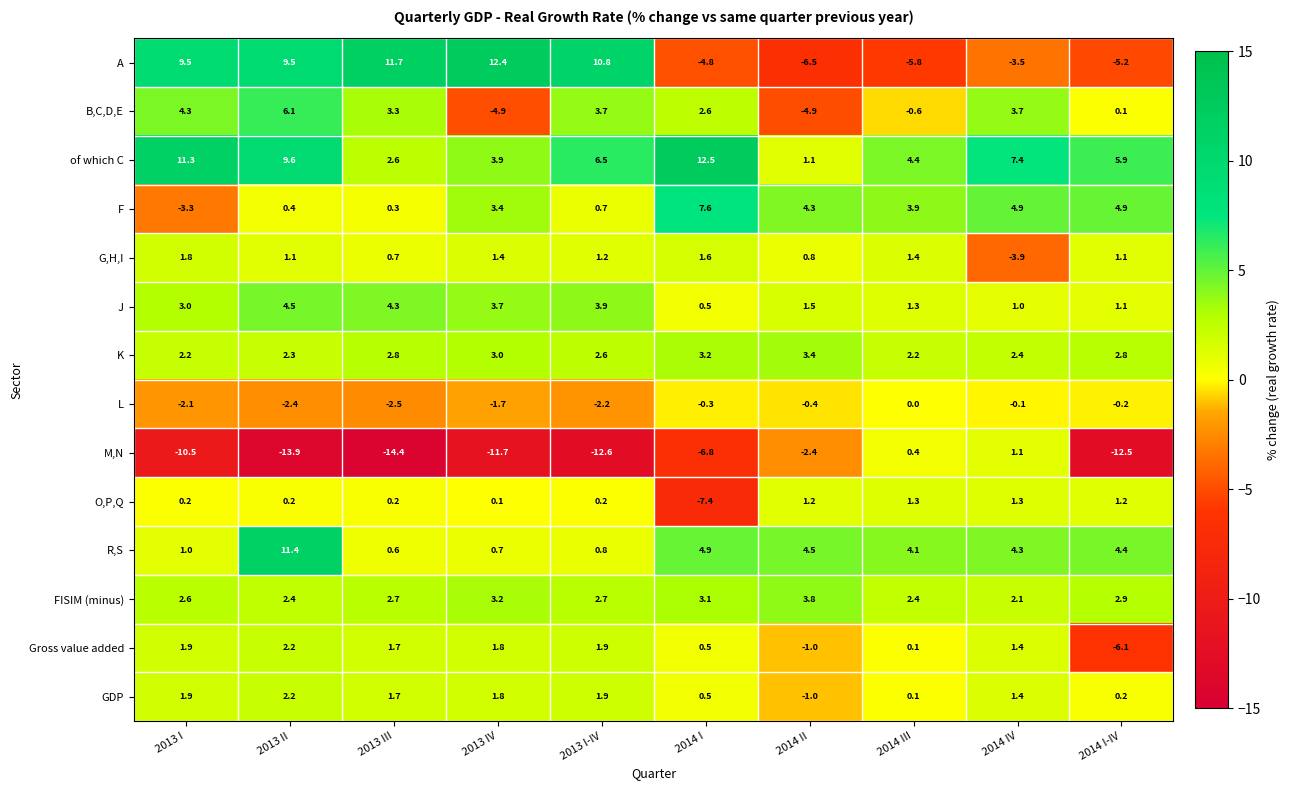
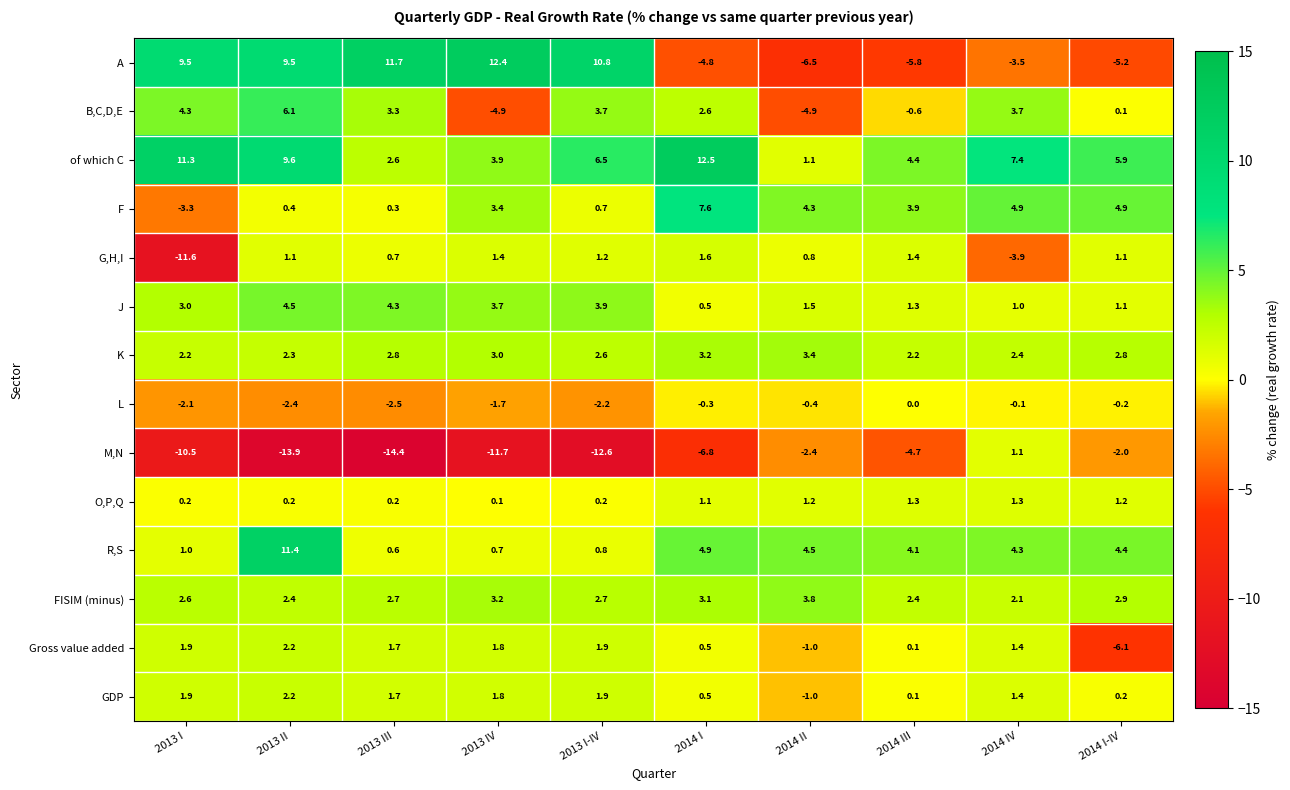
G,H,I, 2013 I: 1.8 -> -11.6
M,N, 2014 III: 0.4 -> -4.7
M,N, 2014 I-IV: -12.5 -> -2.0
O,P,Q, 2014 I: -7.4 -> 1.1
